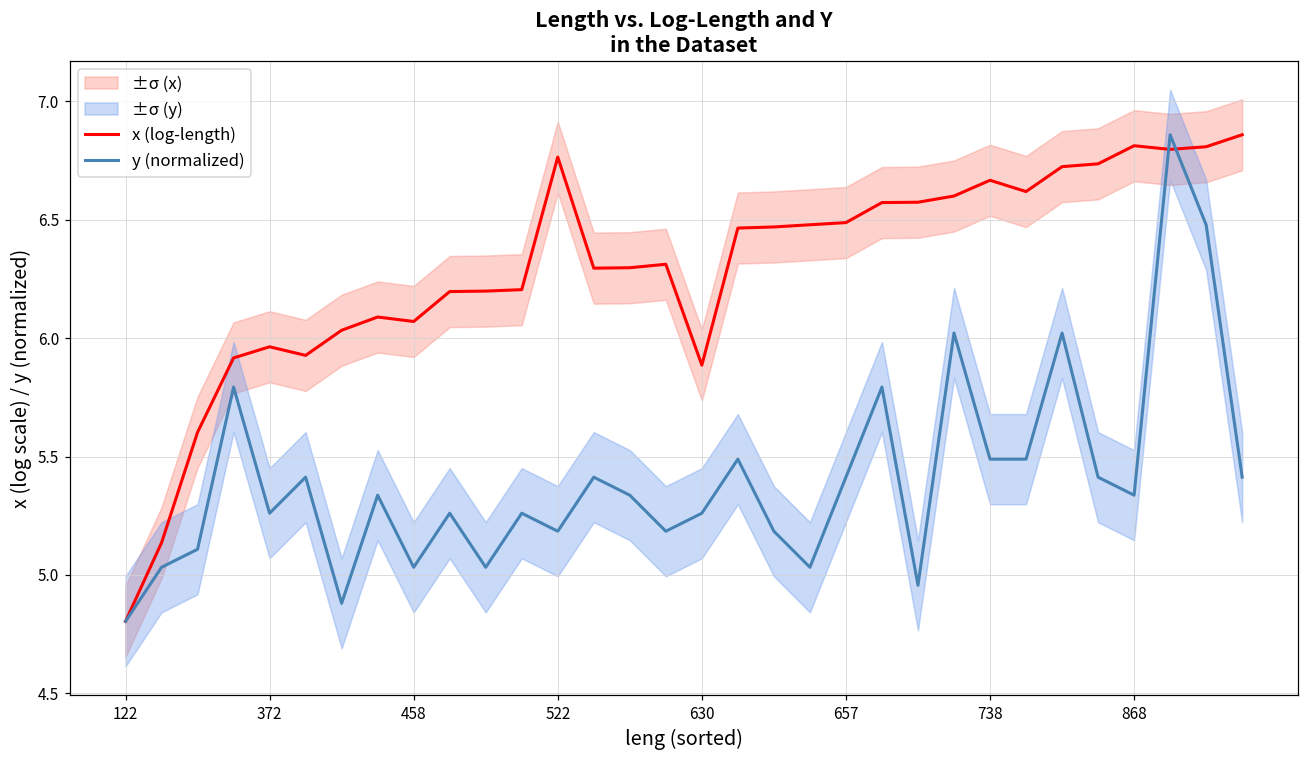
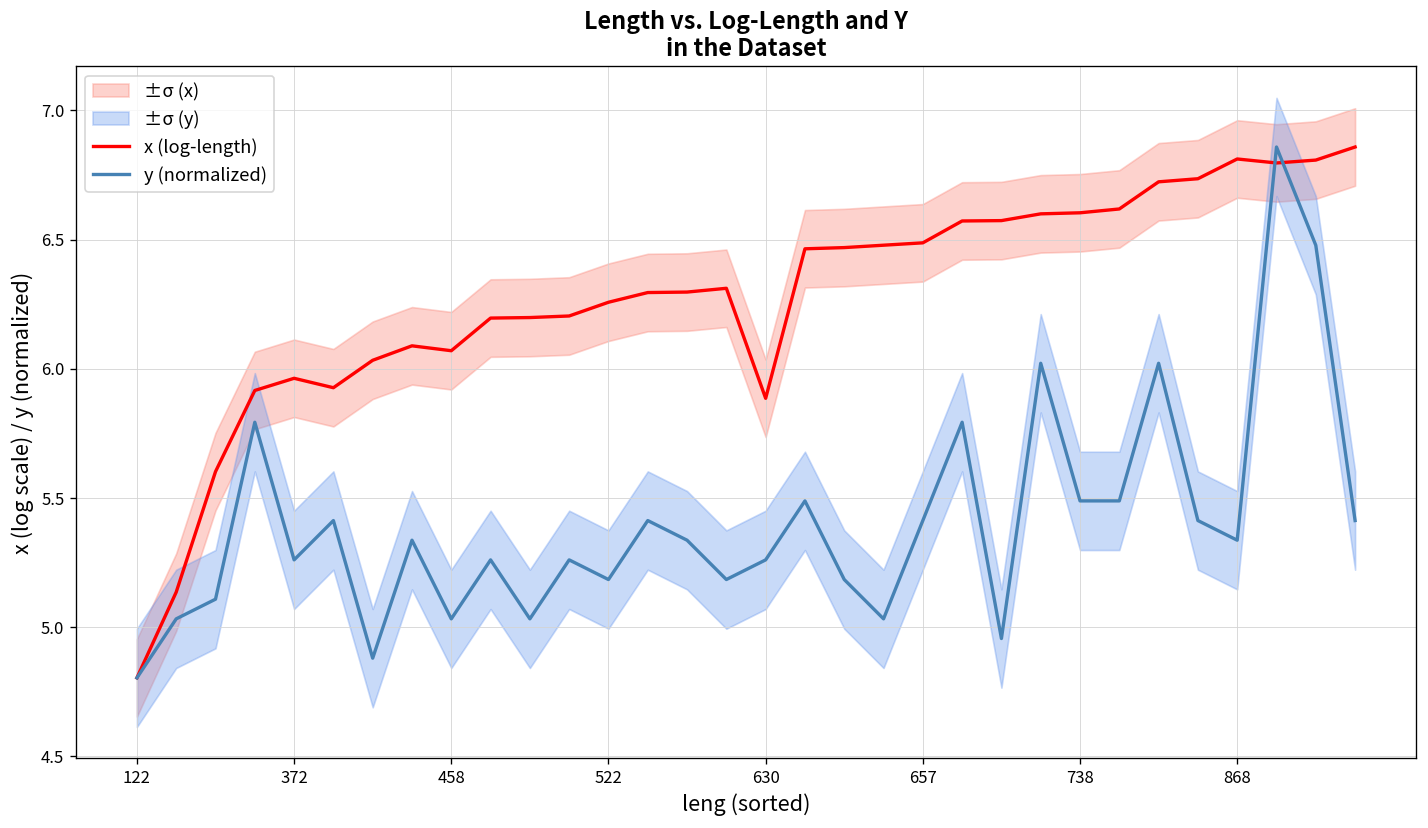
x (log-length), 522: 6.76 -> 6.26
x (log-length), 738: 6.67 -> 6.60
